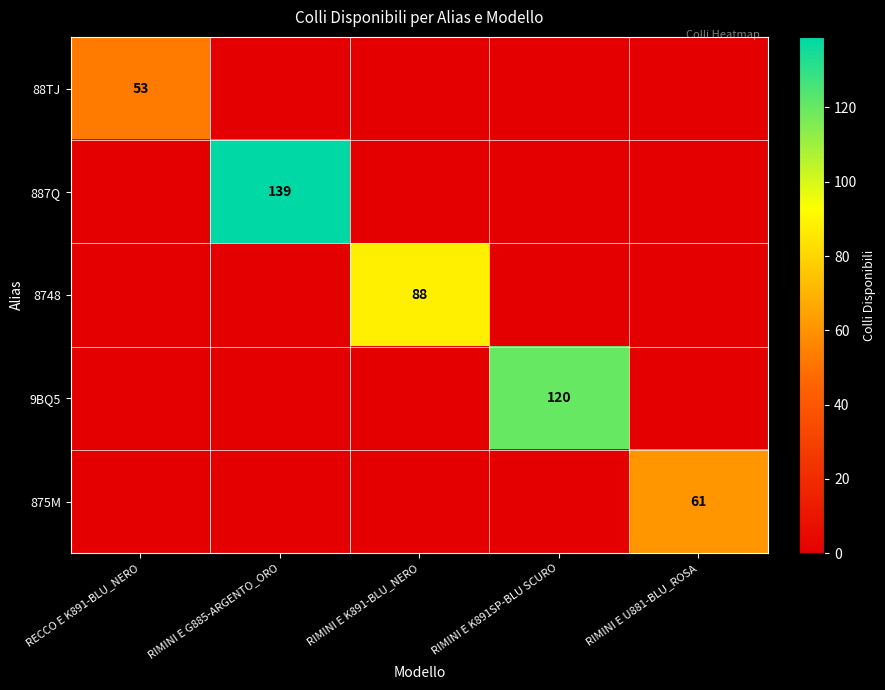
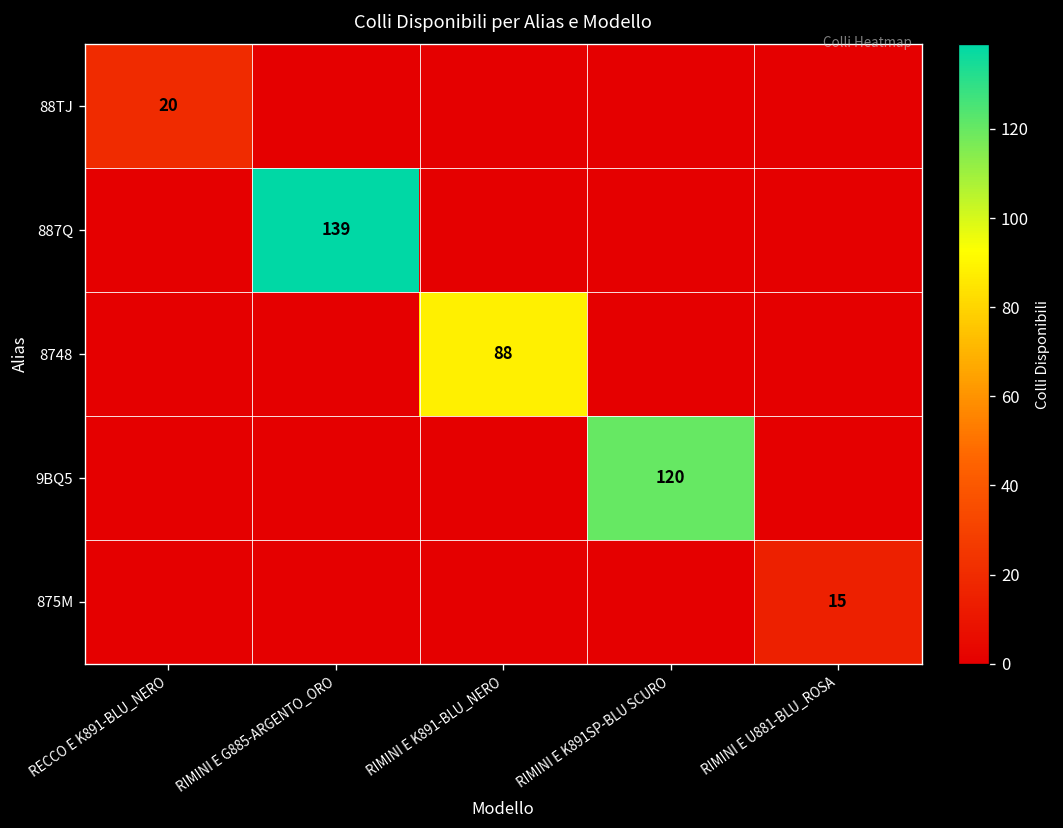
88TJ, RECCO E K891-BLU_NERO: 53 -> 20
875M, RIMINI E U881-BLU_ROSA: 61 -> 15
